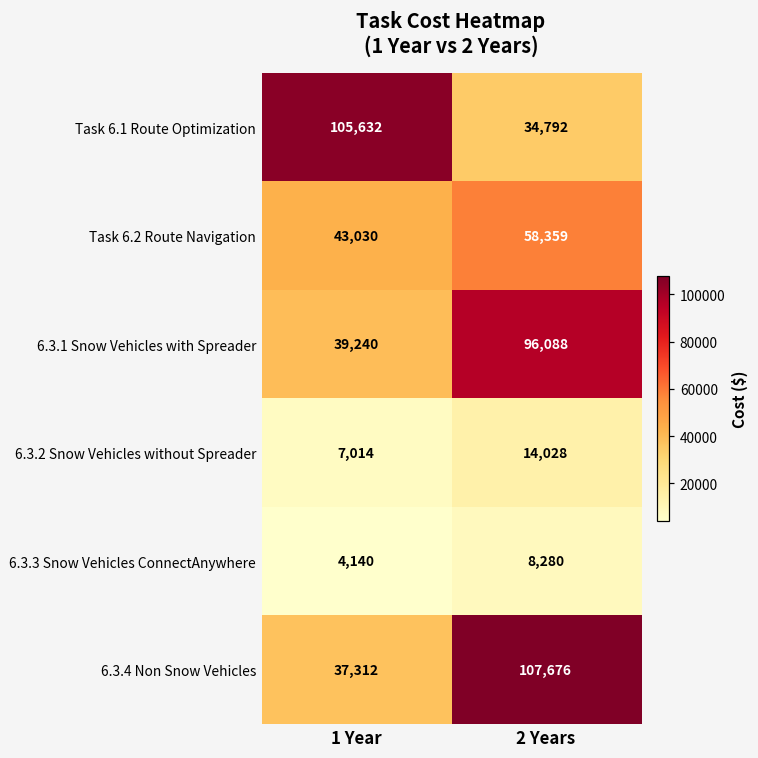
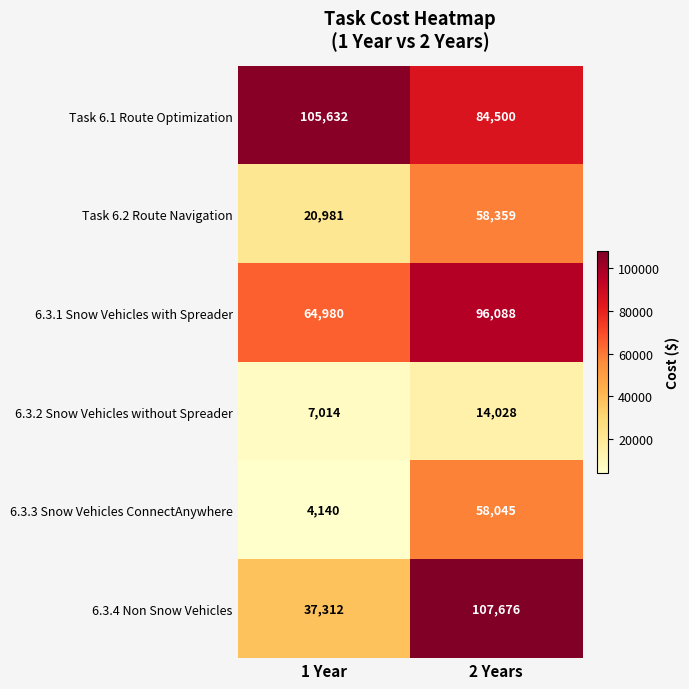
Task 6.1 Route Optimization, 2 Years: 34,792 -> 84,500
Task 6.2 Route Navigation, 1 Year: 43,030 -> 20,981
6.3.1 Snow Vehicles with Spreader, 1 Year: 39,240 -> 64,980
6.3.3 Snow Vehicles ConnectAnywhere, 2 Years: 8,280 -> 58,045
